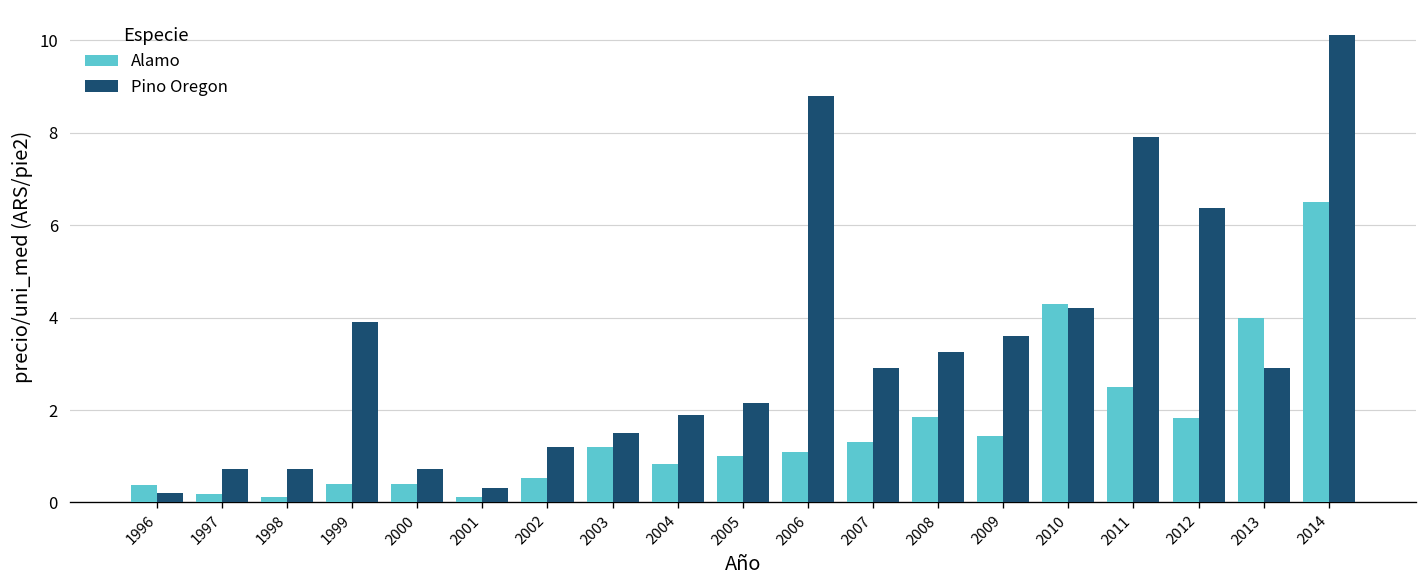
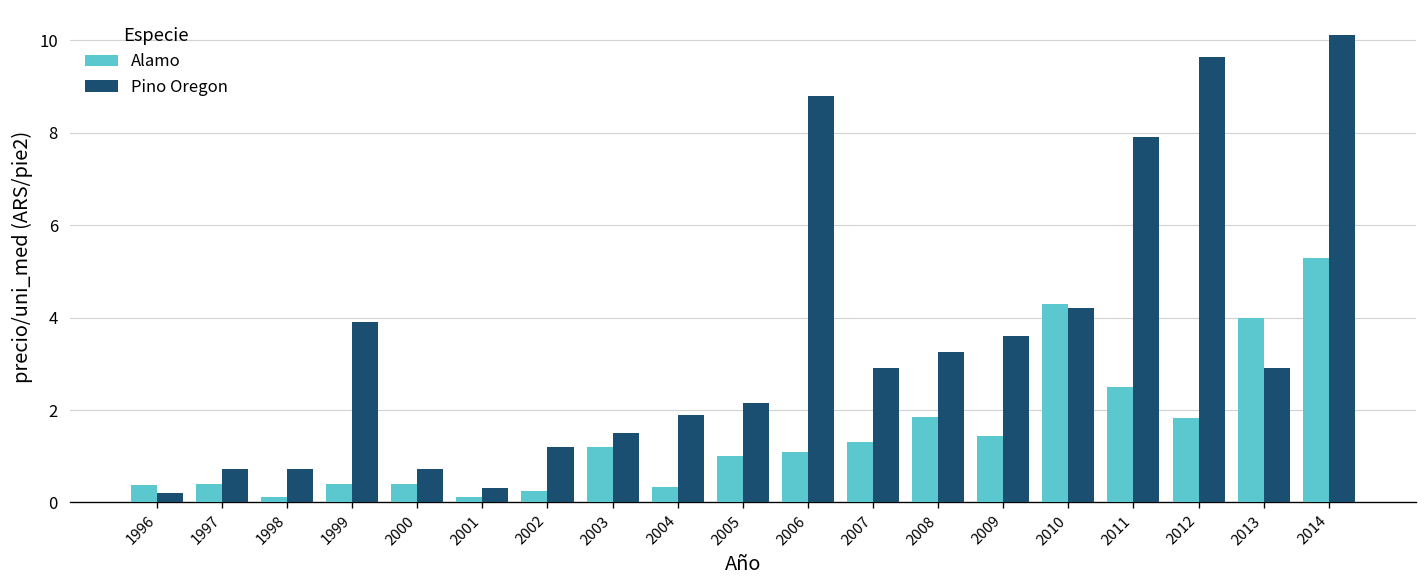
Alamo, 1997: 0.2 -> 0.4
Alamo, 2002: 0.5 -> 0.3
Alamo, 2004: 0.8 -> 0.3
Pino Oregon, 2012: 6.4 -> 9.6
Alamo, 2014: 6.5 -> 5.3
